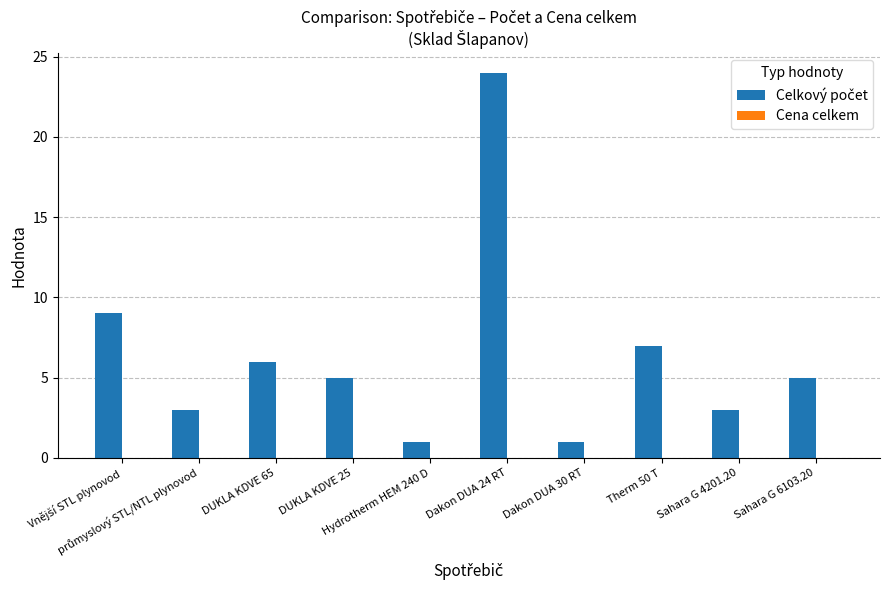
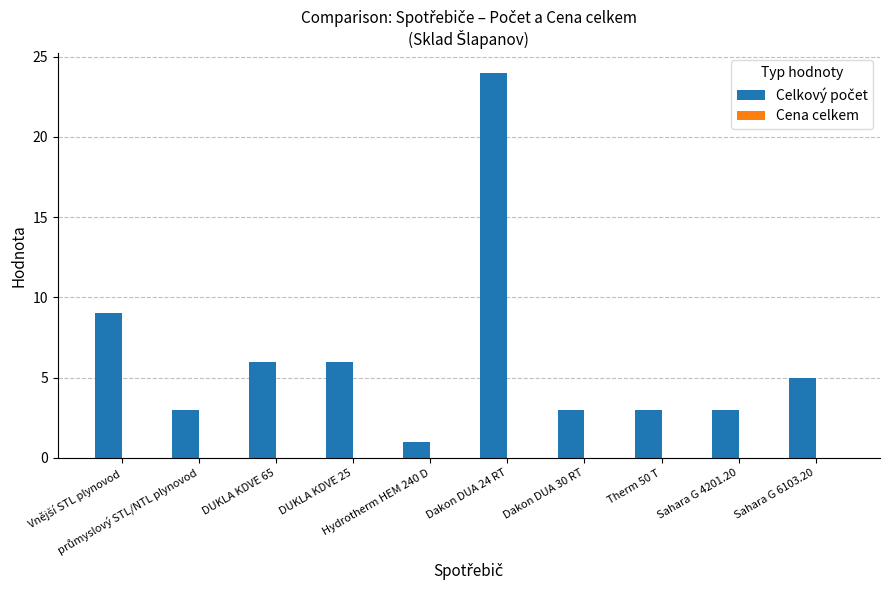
Celkový počet, DUKLA KDVE 25: 5 -> 6
Celkový počet, Dakon DUA 30 RT: 1 -> 3
Celkový počet, Therm 50 T: 7 -> 3
